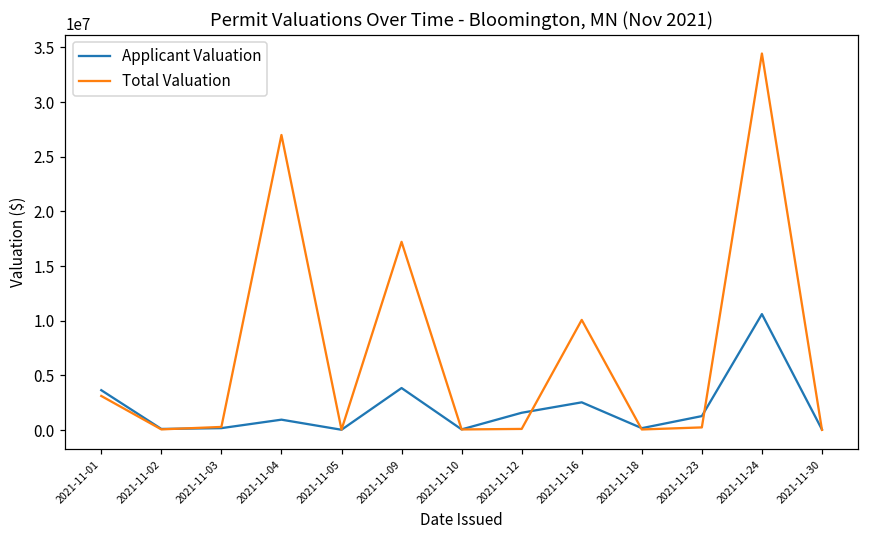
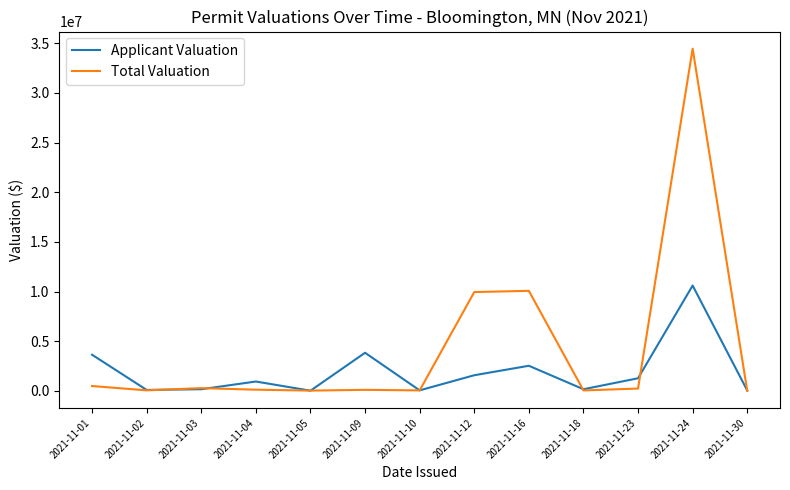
Total Valuation, 2021-11-01: 3000000 -> 0
Total Valuation, 2021-11-04: 27000000 -> 0
Total Valuation, 2021-11-09: 17000000 -> 0
Total Valuation, 2021-11-12: 0 -> 10000000
